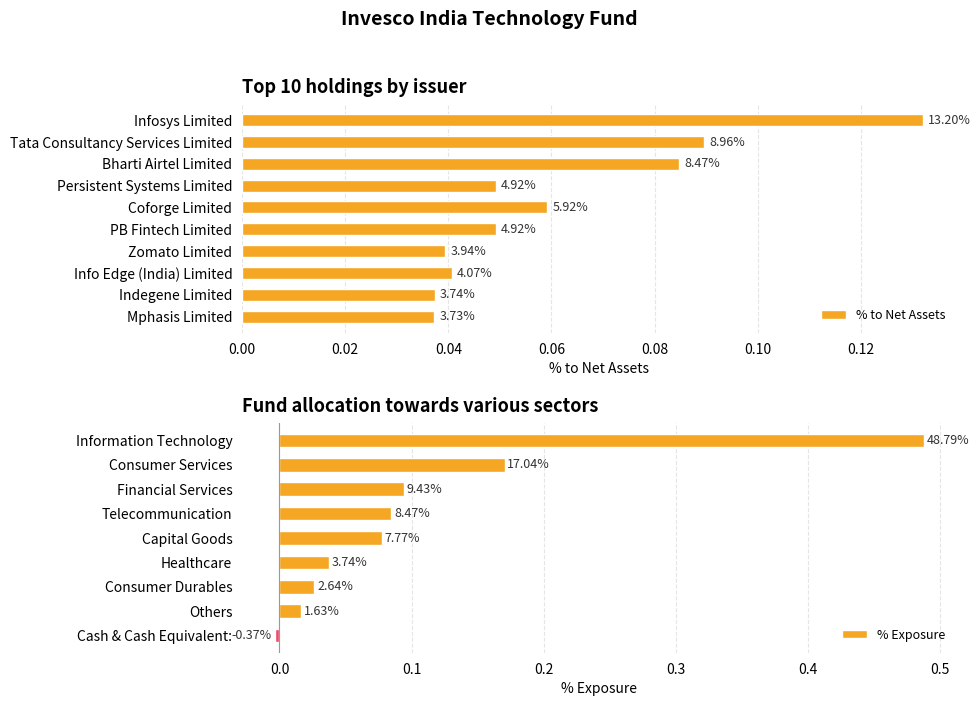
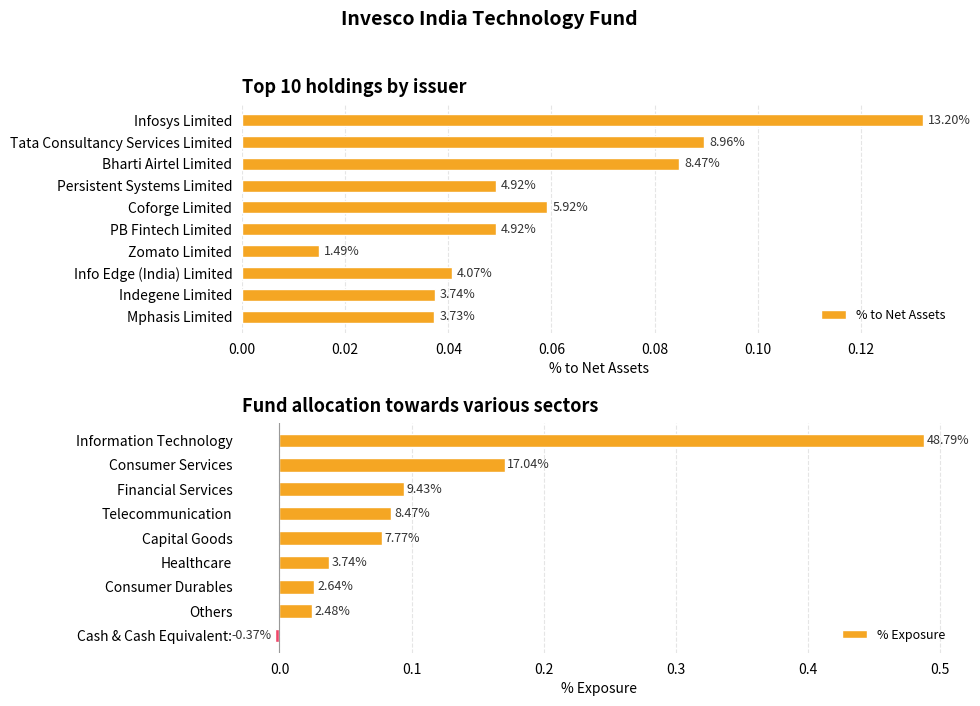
Top 10 holdings by issuer, Zomato Limited: 3.94% -> 1.49%
Fund allocation towards various sectors, Others: 1.63% -> 2.48%
